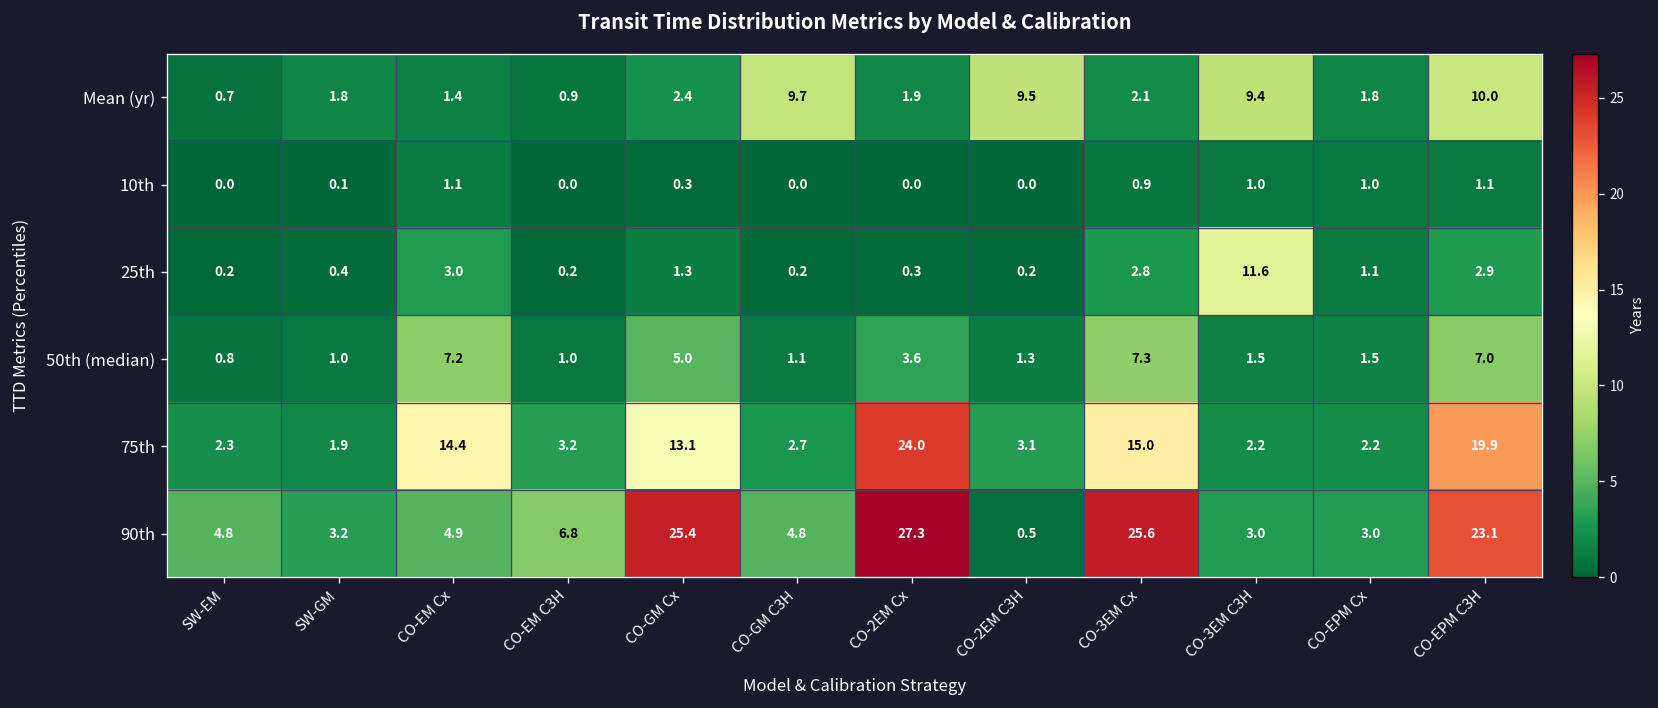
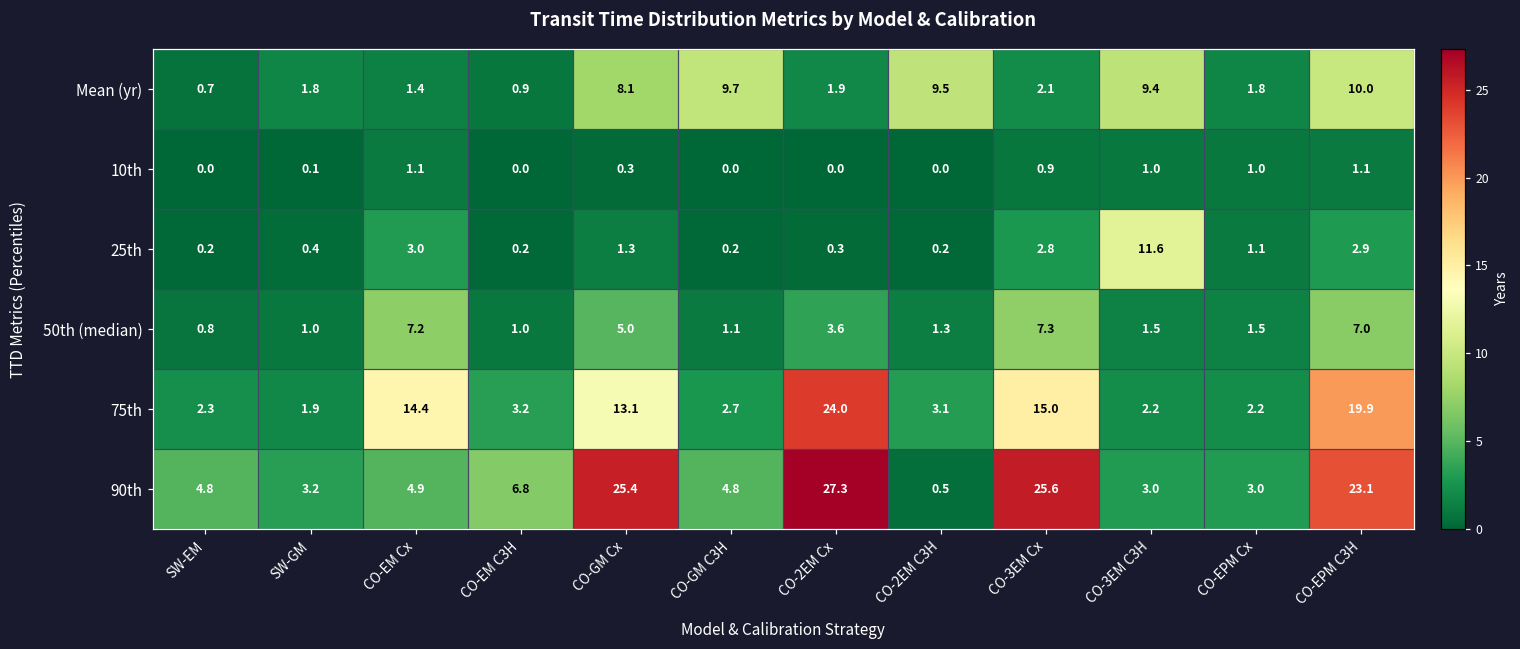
Mean (yr), CO-GM Cx: 2.4 -> 8.1
